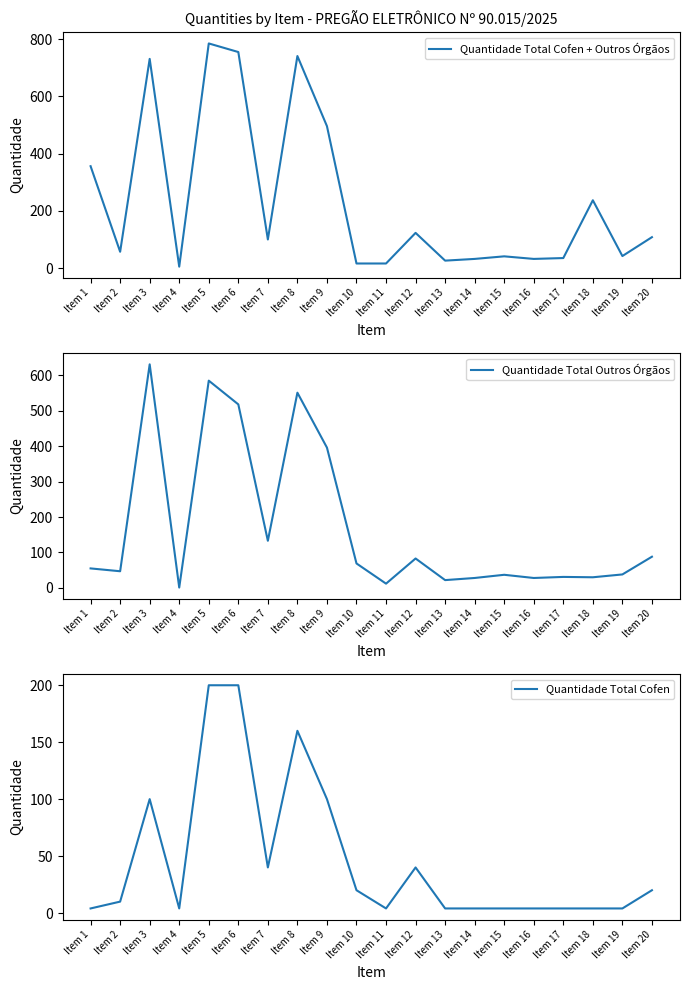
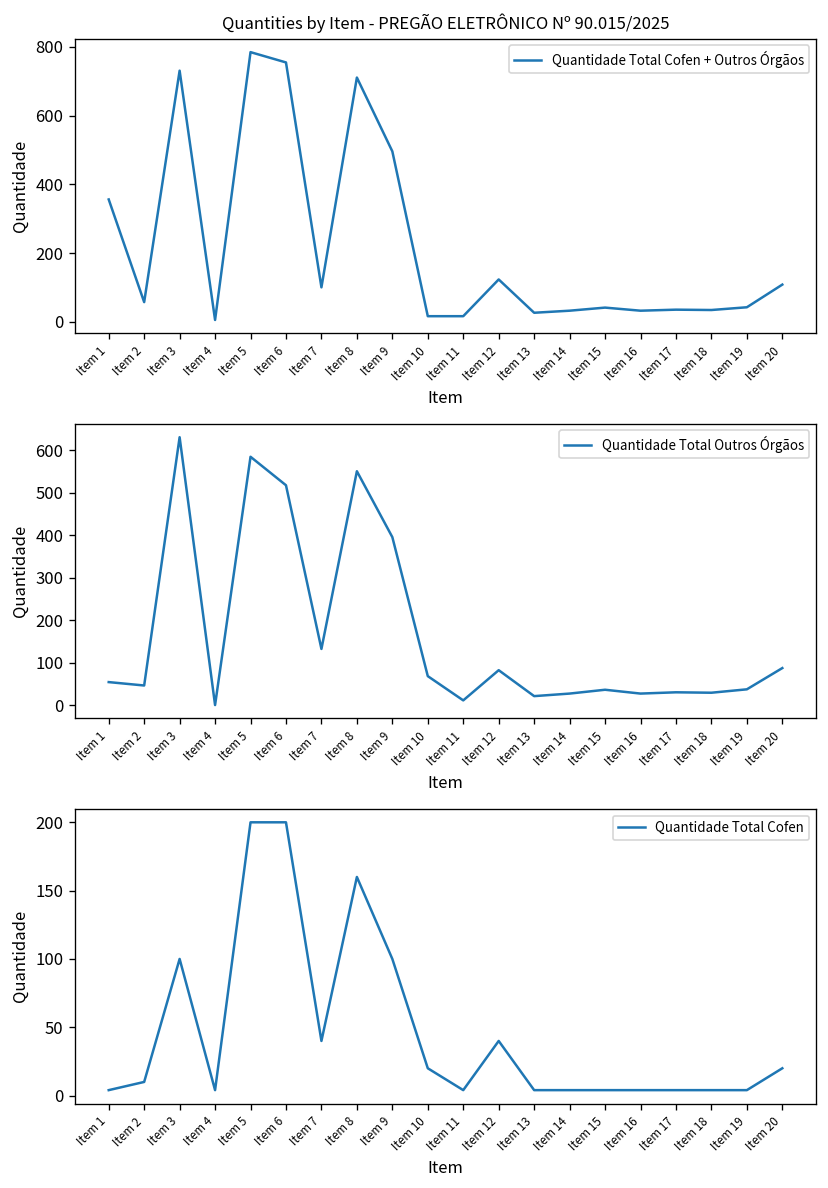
Quantities by Item - PREGÃO ELETRÔNICO Nº 90.015/2025, Item 8: 740 -> 710
Quantities by Item - PREGÃO ELETRÔNICO Nº 90.015/2025, Item 18: 240 -> 30
